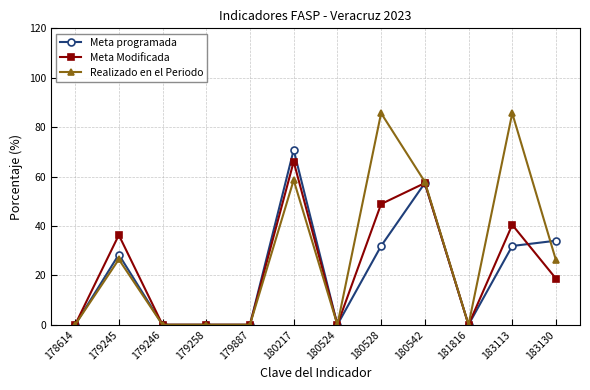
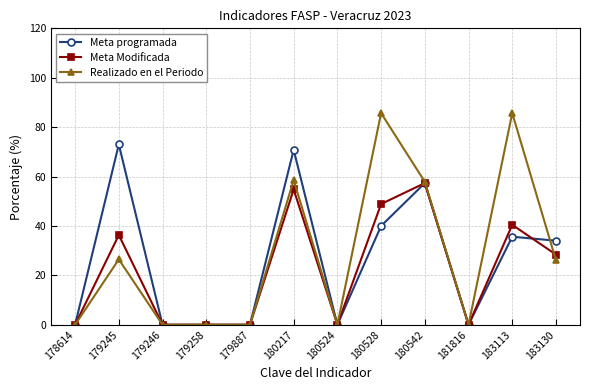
Meta programada, 179245: 28 -> 73
Meta Modificada, 180217: 66 -> 55
Meta programada, 180528: 32 -> 40
Meta programada, 183113: 32 -> 36
Meta Modificada, 183130: 19 -> 28
